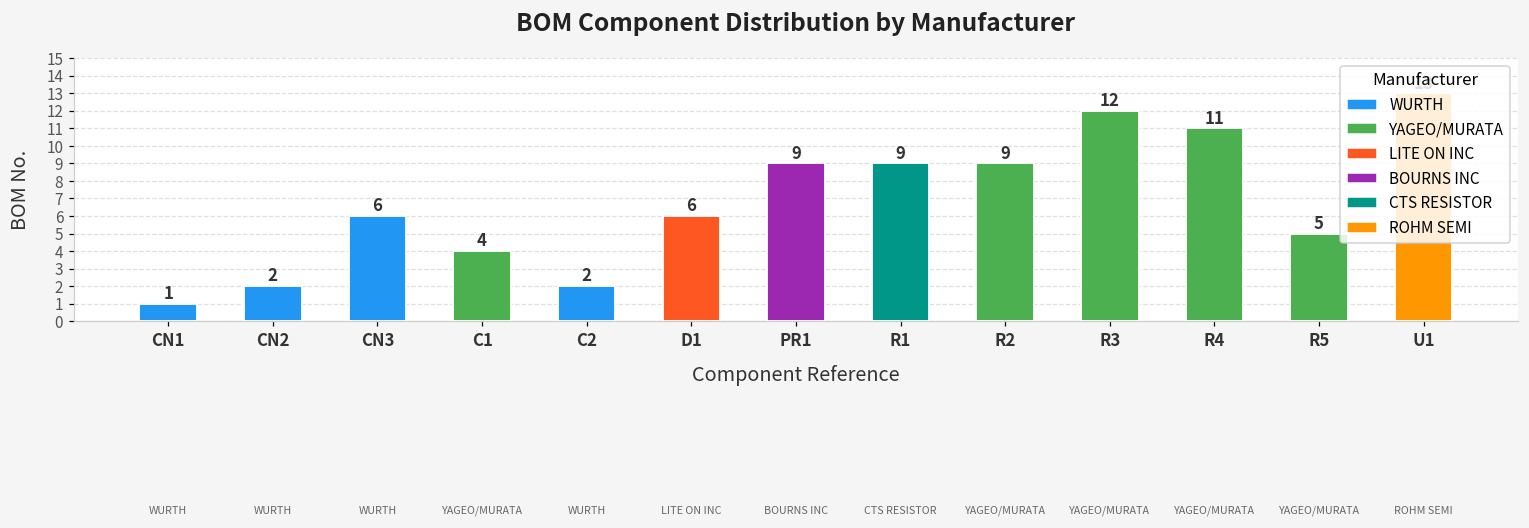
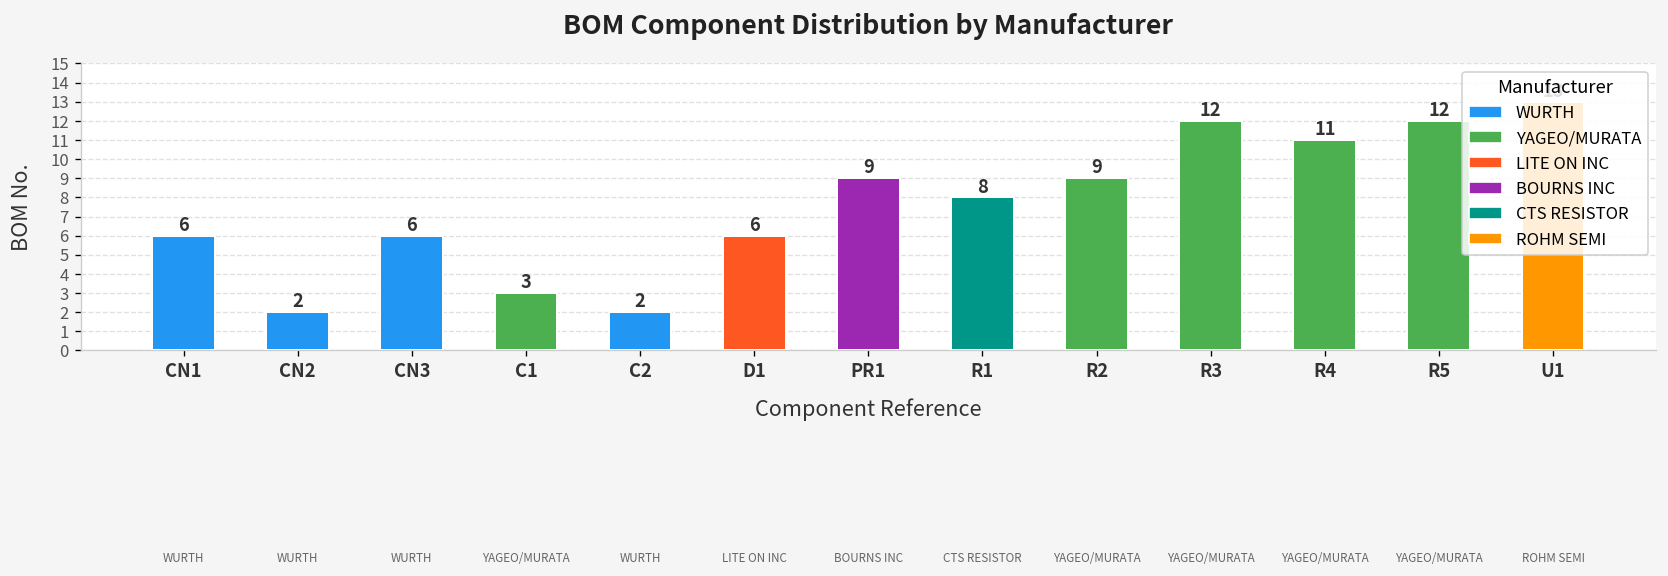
CN1: 1 -> 6
C1: 4 -> 3
R1: 9 -> 8
R5: 5 -> 12
